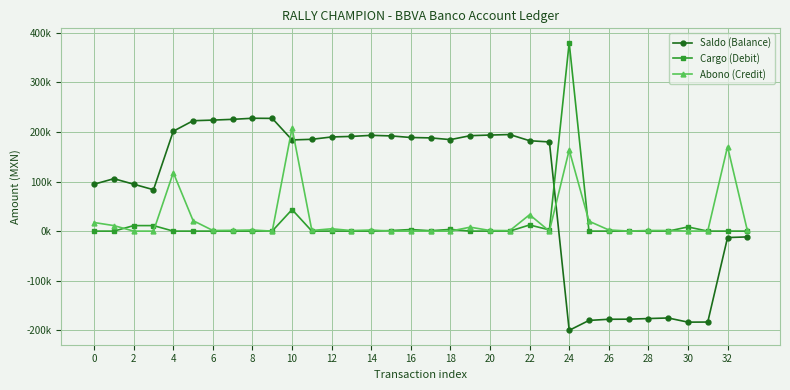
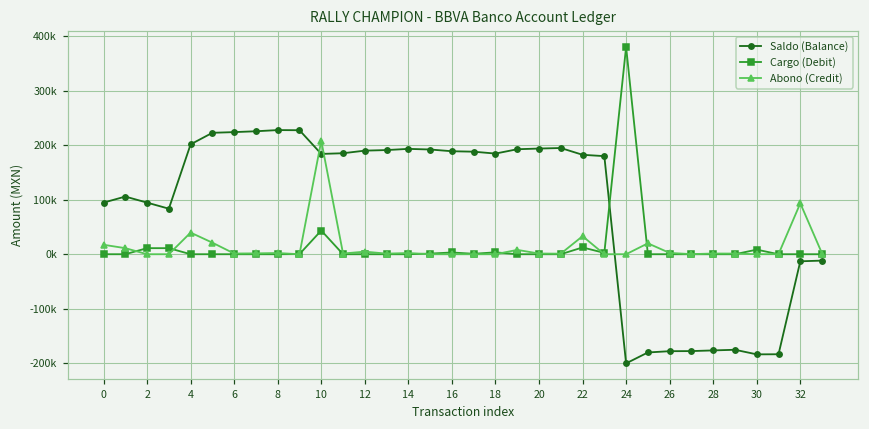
Abono (Credit), 4: 120000 -> 40000
Abono (Credit), 24: 160000 -> 0
Abono (Credit), 32: 170000 -> 90000
